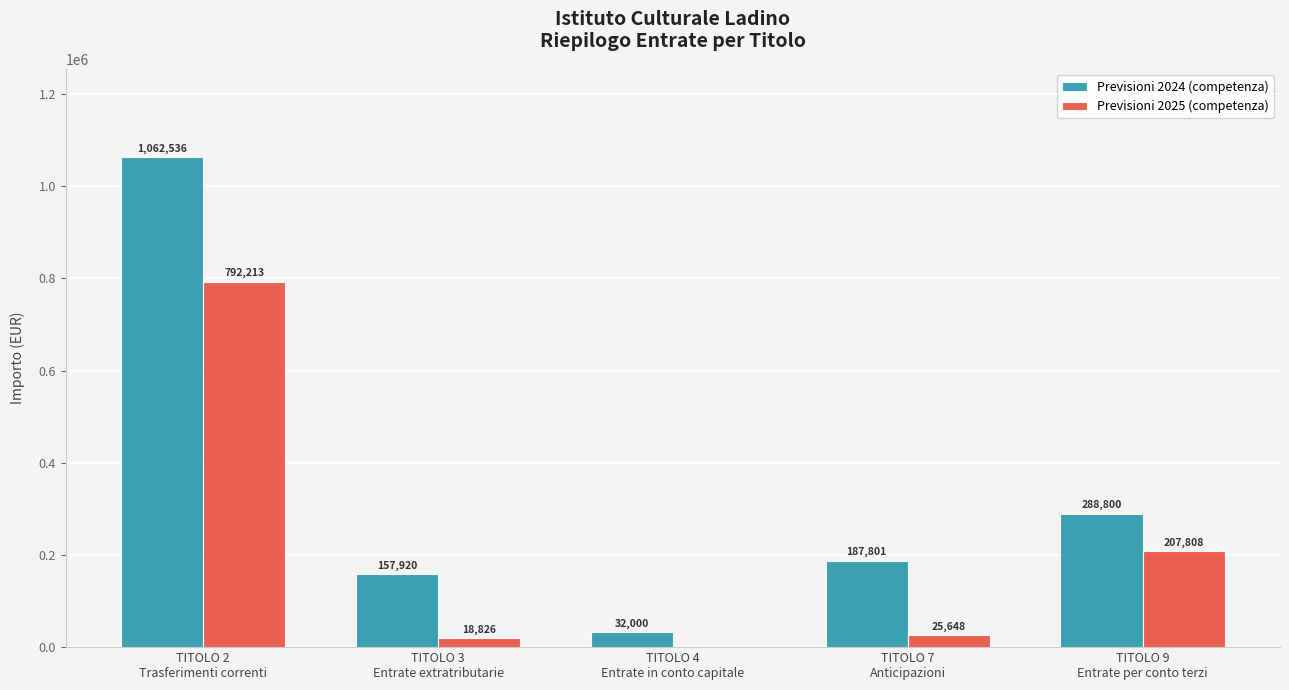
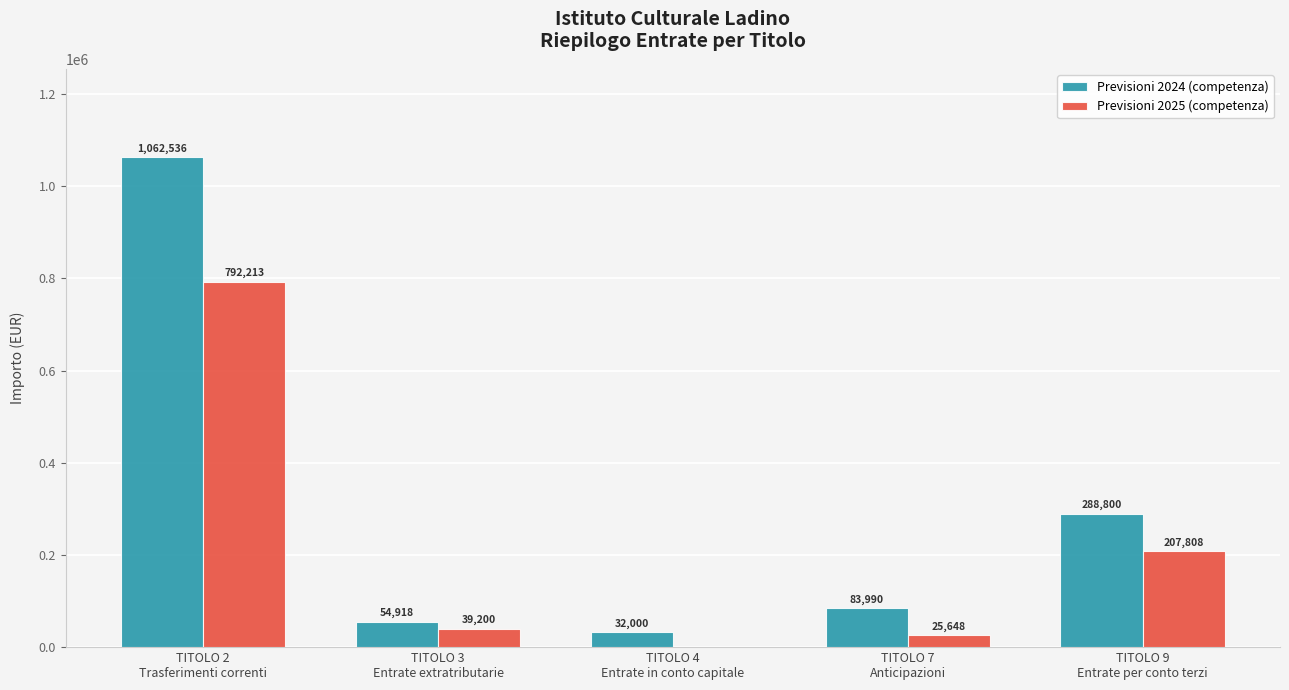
Previsioni 2024 (competenza), TITOLO 3 Entrate extratributarie: 157,920 -> 54,918
Previsioni 2025 (competenza), TITOLO 3 Entrate extratributarie: 18,826 -> 39,200
Previsioni 2024 (competenza), TITOLO 7 Anticipazioni: 187,801 -> 83,990
